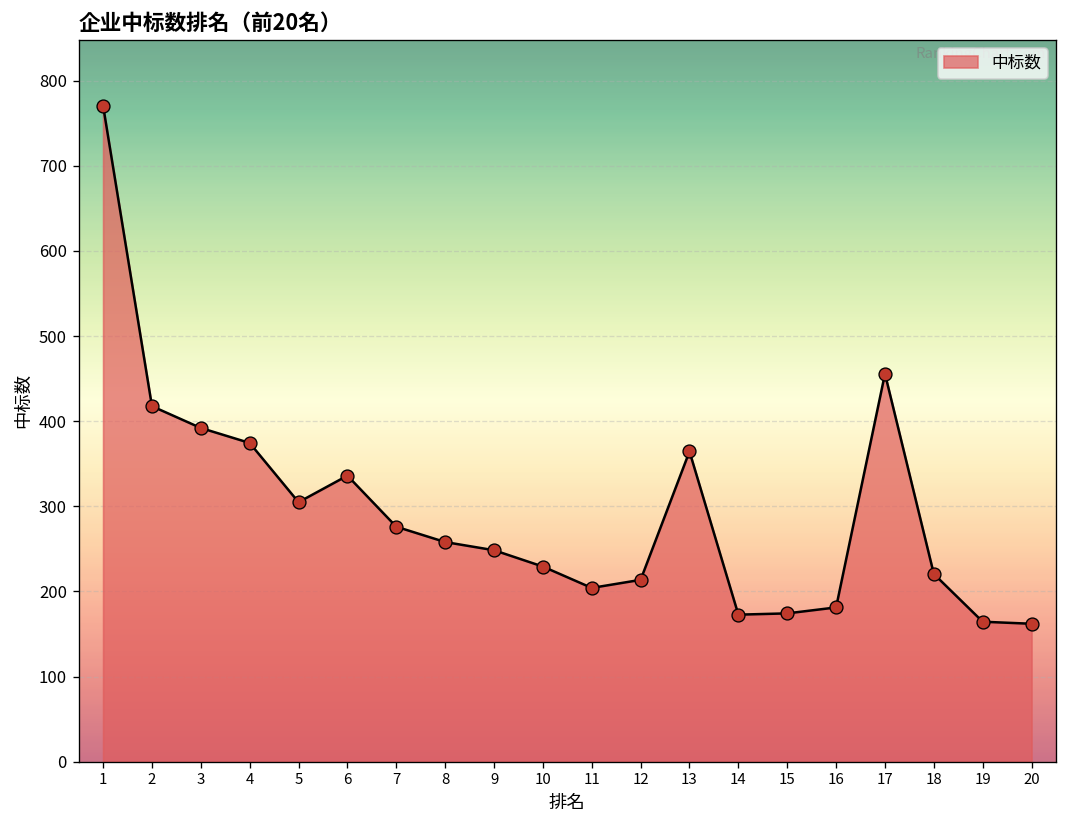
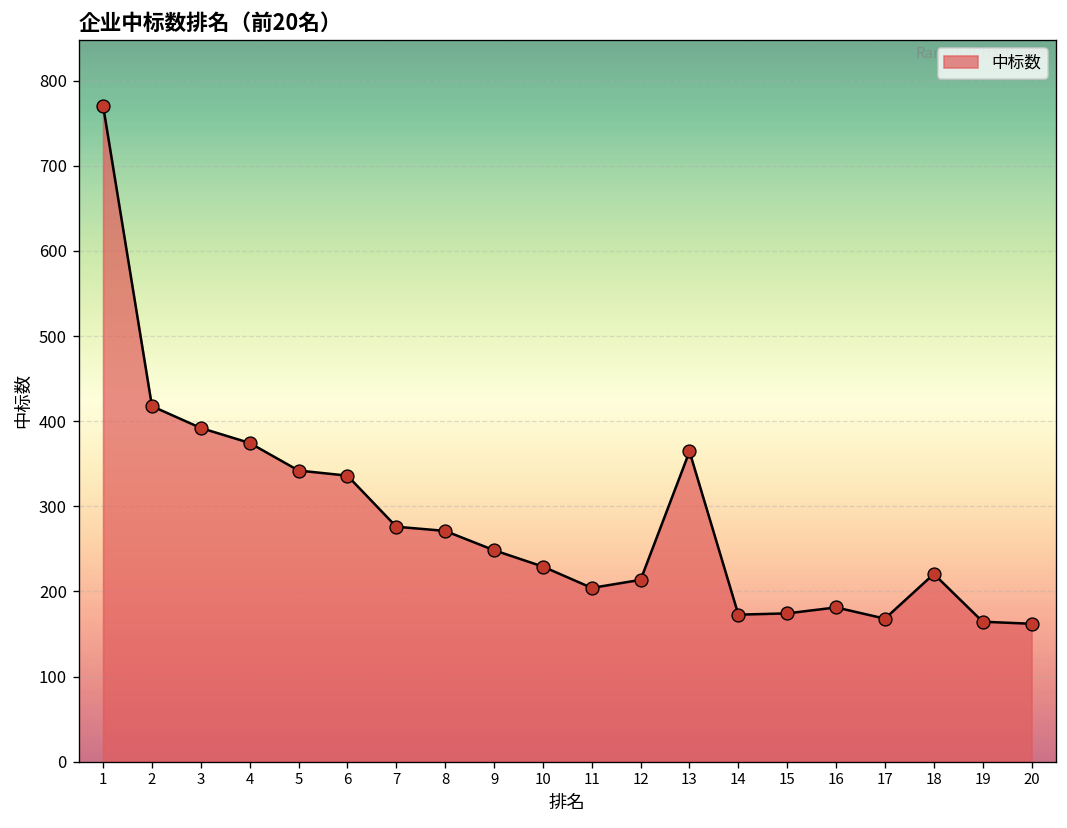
5: 300 -> 340
8: 260 -> 270
17: 460 -> 170
